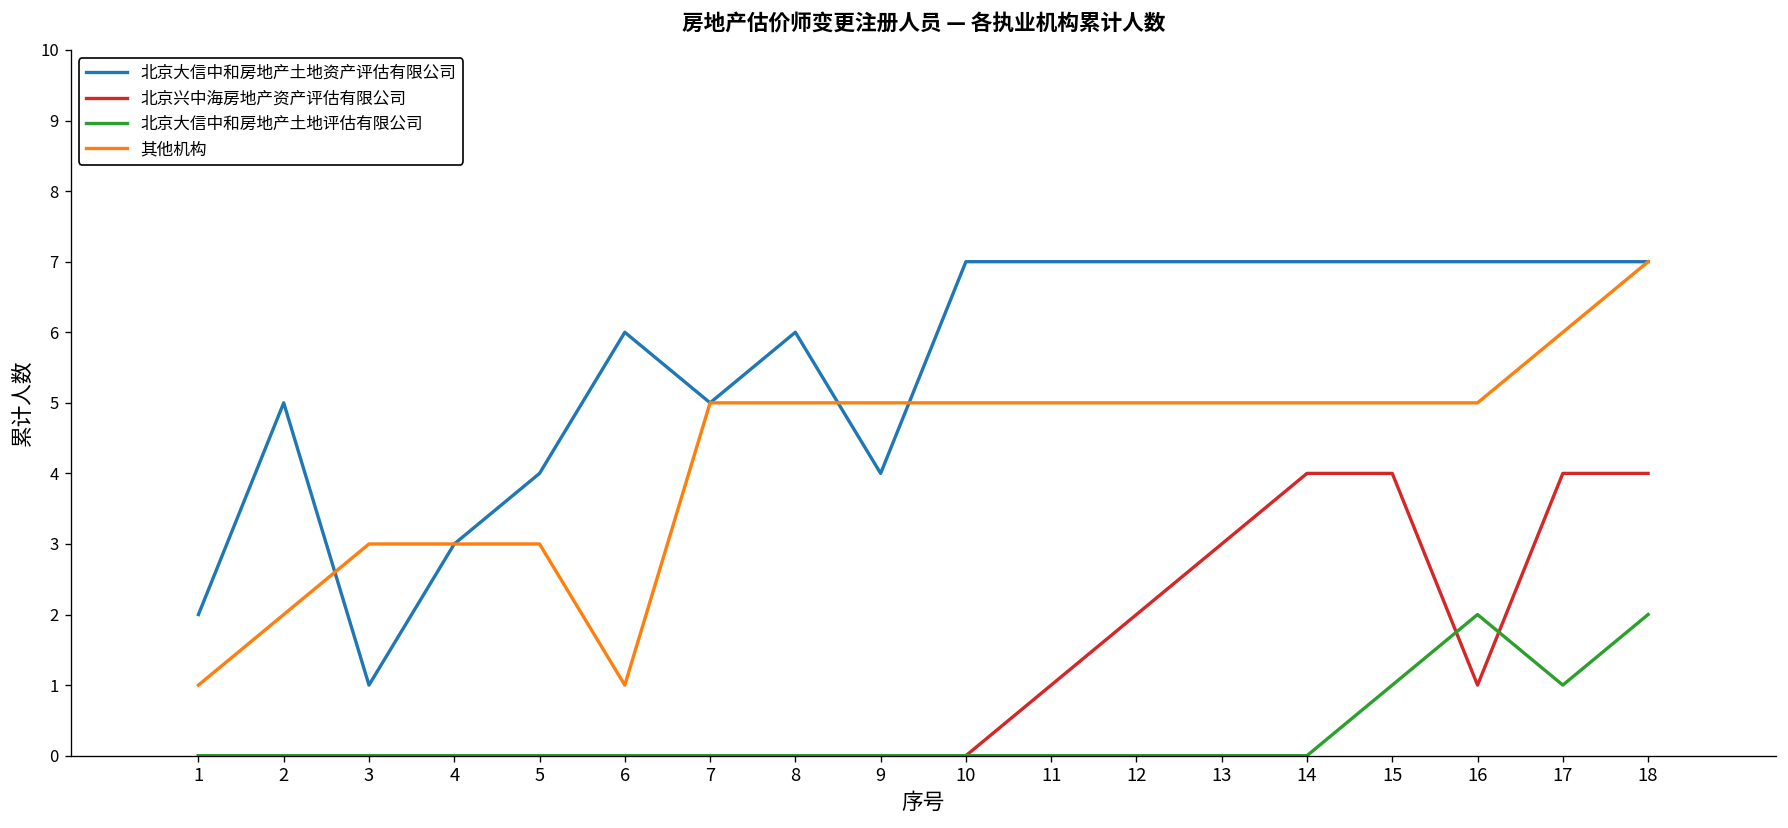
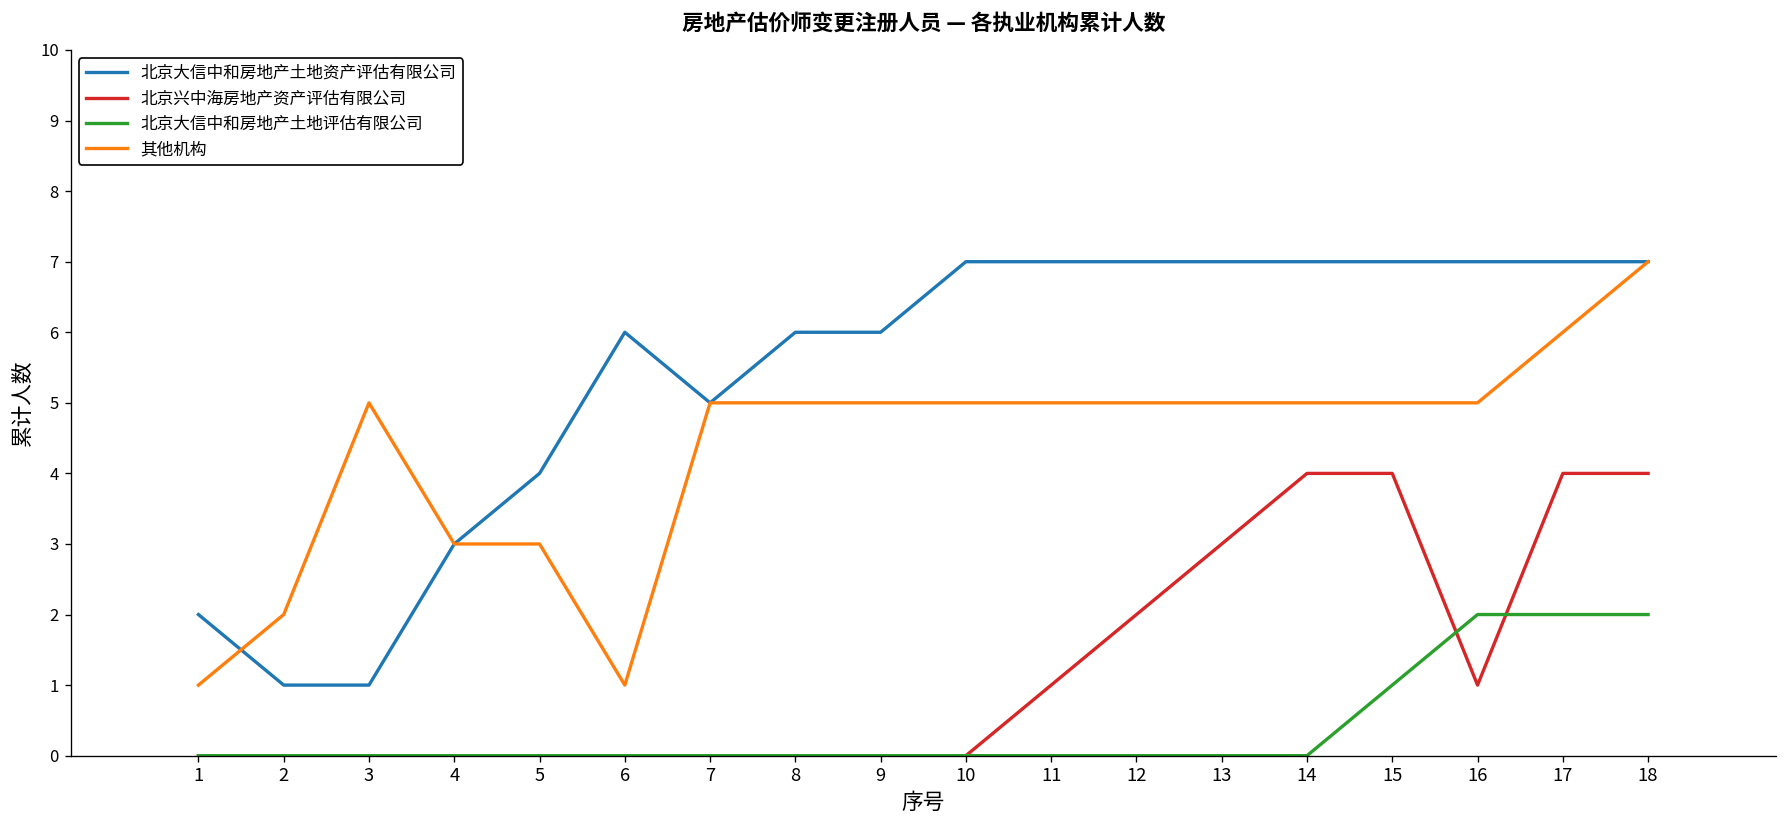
北京大信中和房地产土地资产评估有限公司, 2: 5 -> 1
其他机构, 3: 3 -> 5
北京大信中和房地产土地资产评估有限公司, 9: 4 -> 6
北京大信中和房地产土地评估有限公司, 17: 1 -> 2
